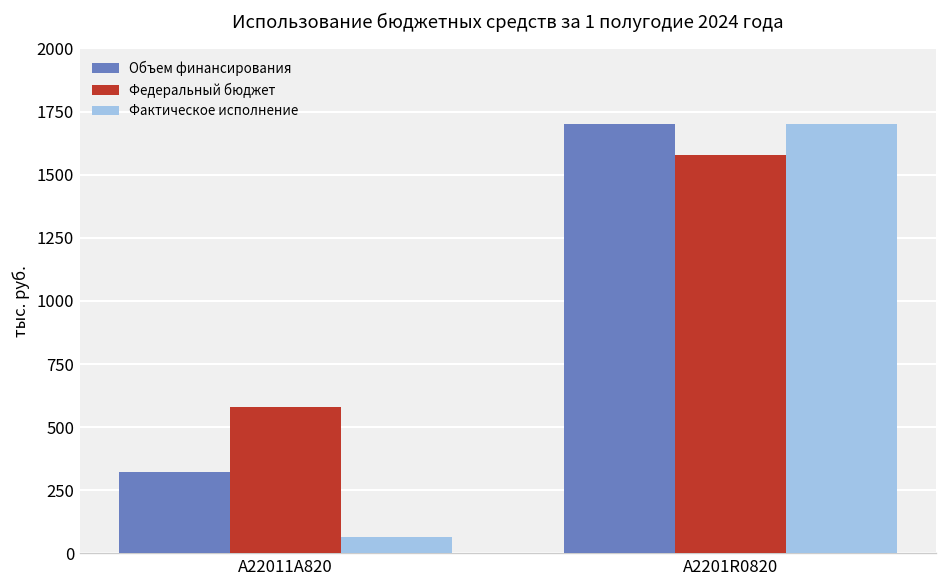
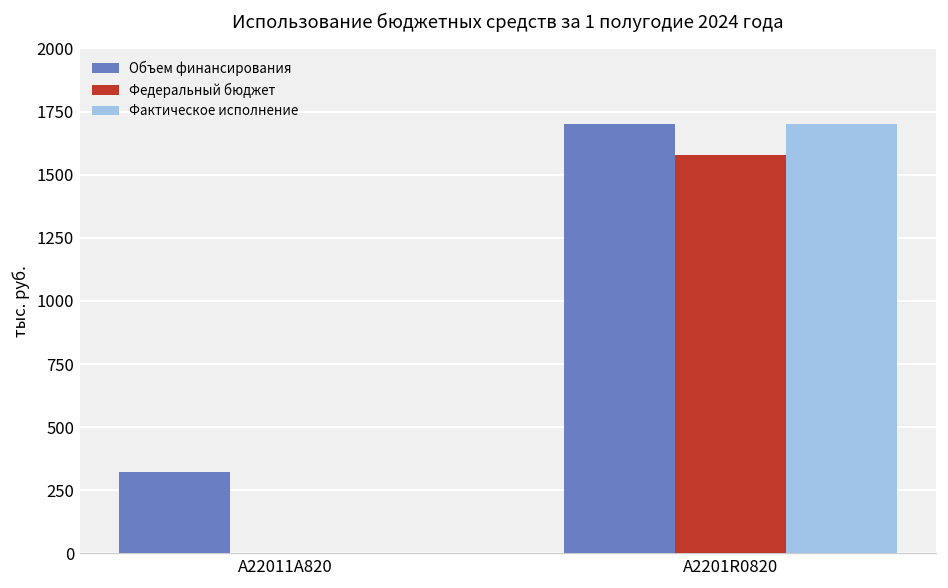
Федеральный бюджет, A22011A820: 580 -> 0
Фактическое исполнение, A22011A820: 60 -> 0
